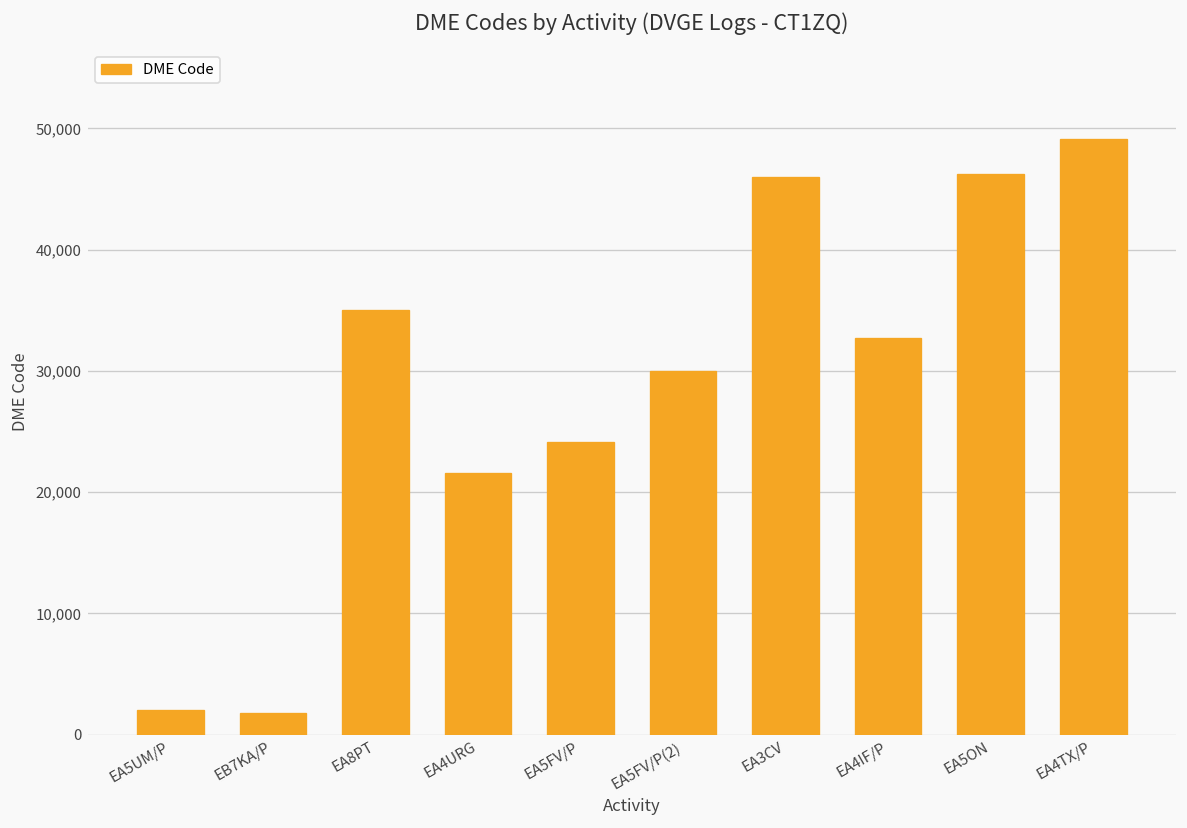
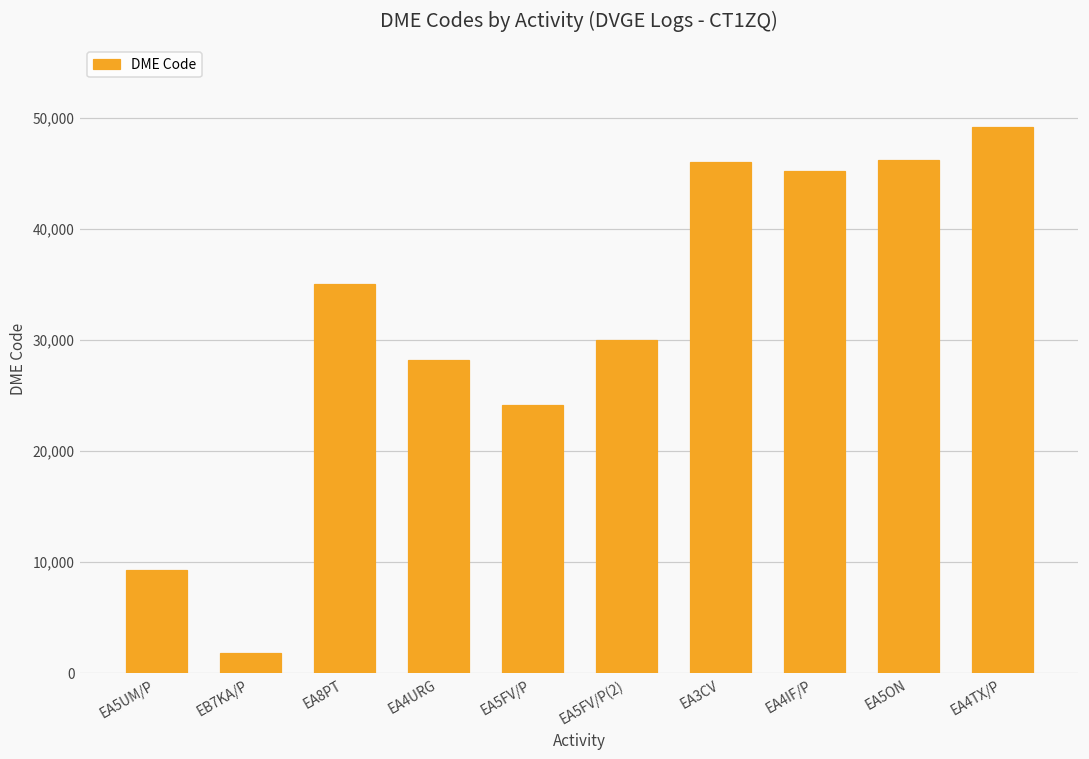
EA5UM/P: 2,000 -> 9,300
EA4URG: 21,500 -> 28,200
EA4IF/P: 32,700 -> 45,200
